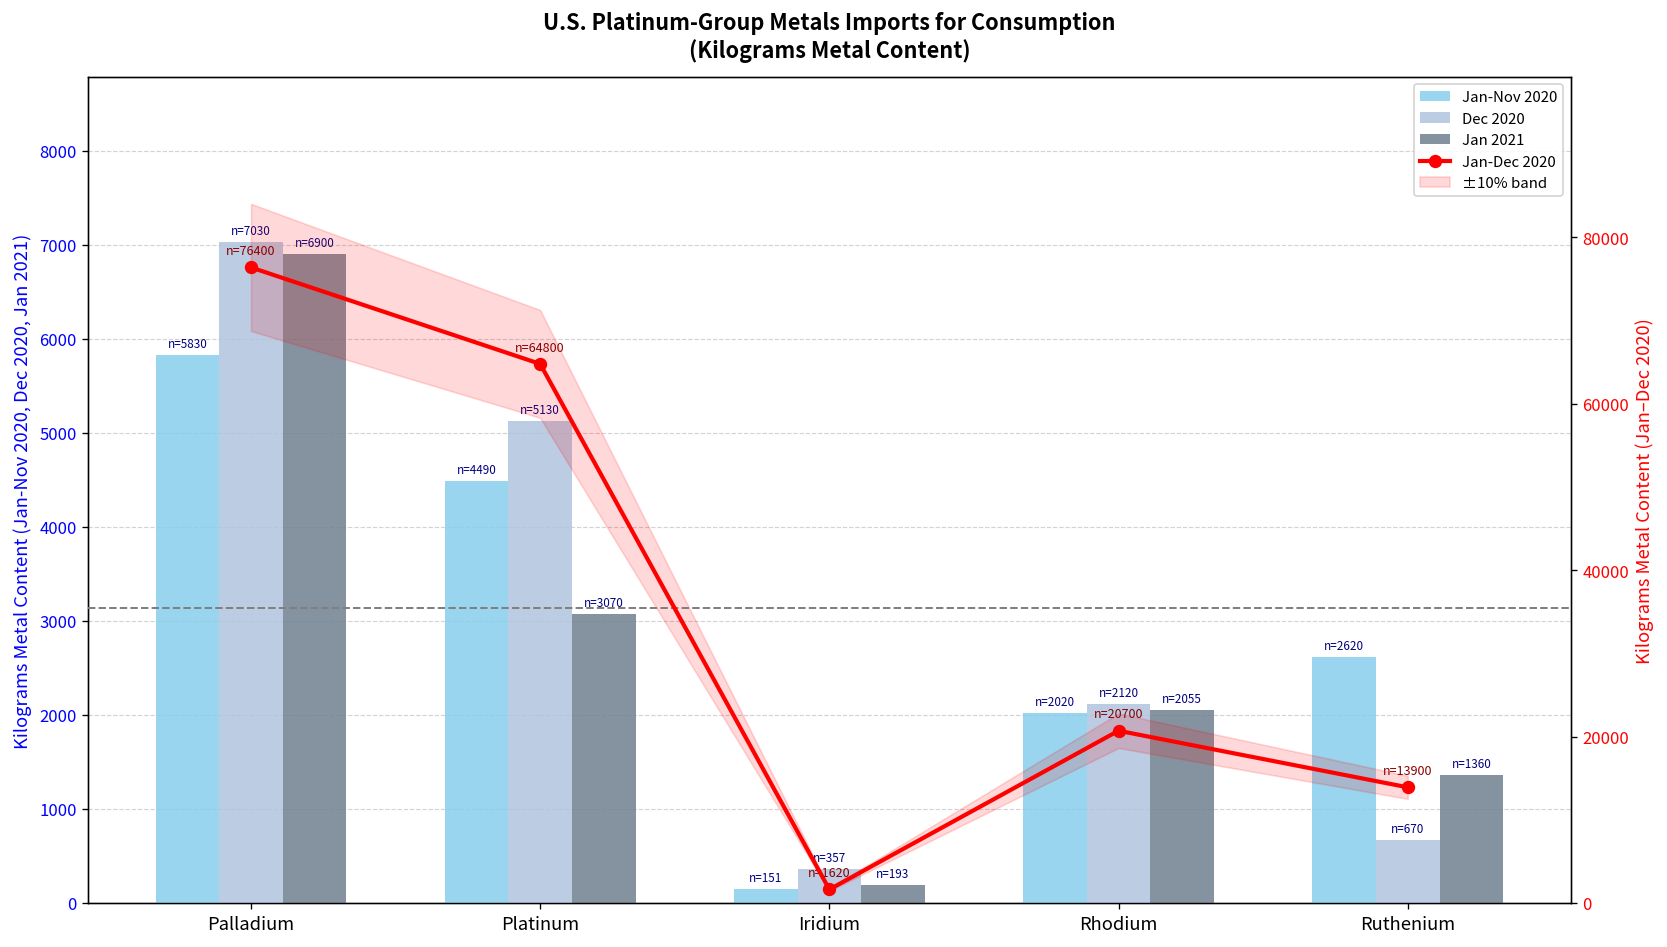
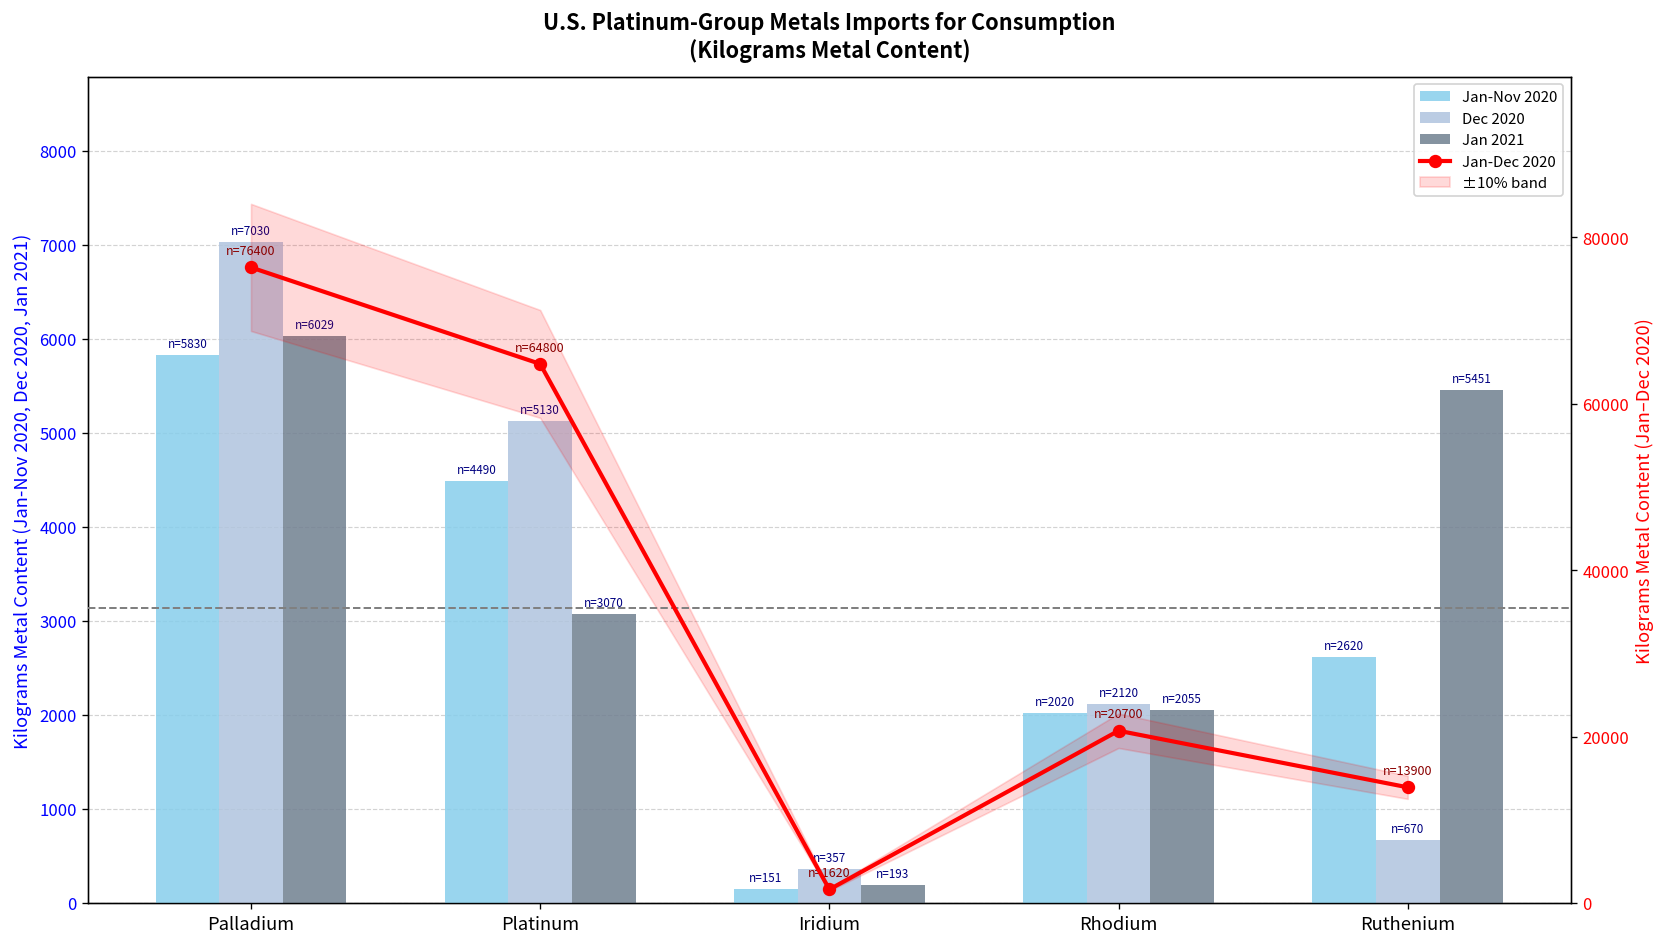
Jan 2021, Palladium: 6900 -> 6029
Jan 2021, Ruthenium: 1360 -> 5451
